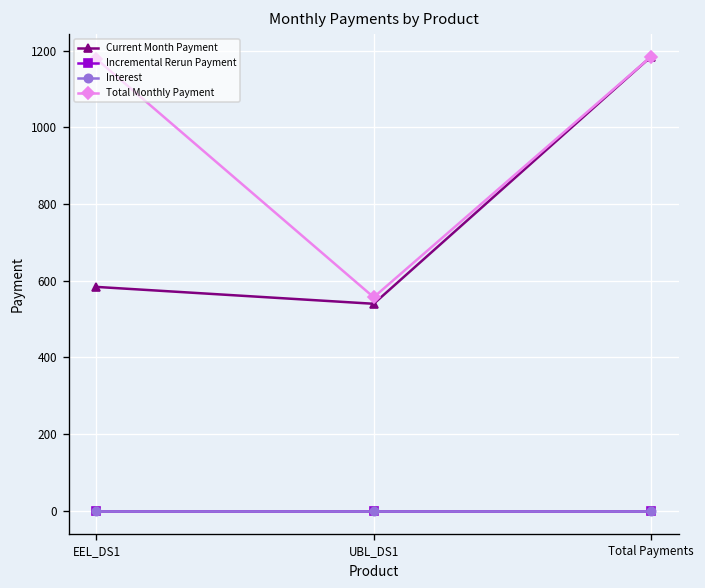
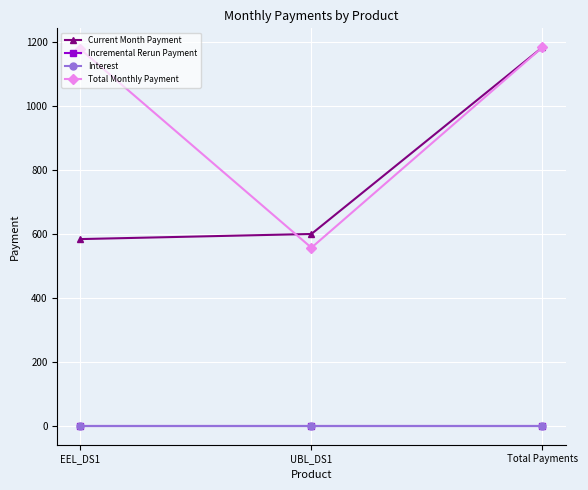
Current Month Payment, UBL_DS1: 540 -> 600
